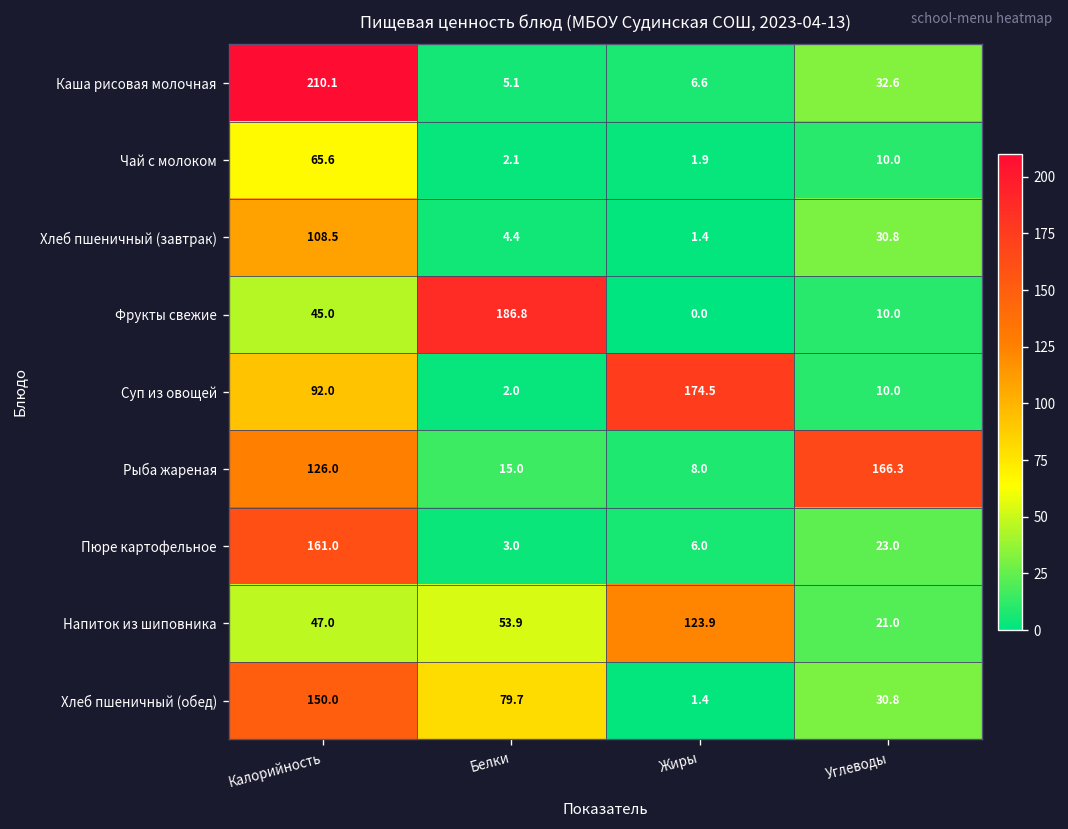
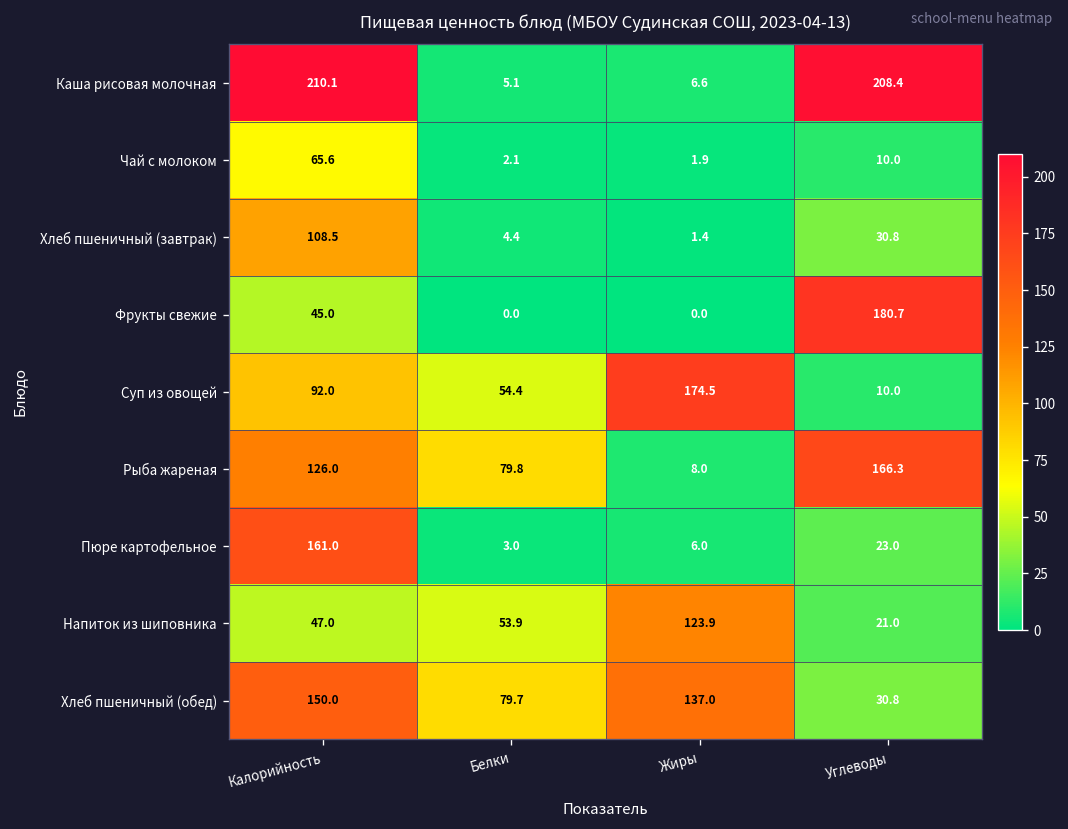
Каша рисовая молочная, Углеводы: 32.6 -> 208.4
Фрукты свежие, Белки: 186.8 -> 0.0
Фрукты свежие, Углеводы: 10.0 -> 180.7
Суп из овощей, Белки: 2.0 -> 54.4
Рыба жареная, Белки: 15.0 -> 79.8
Хлеб пшеничный (обед), Жиры: 1.4 -> 137.0
